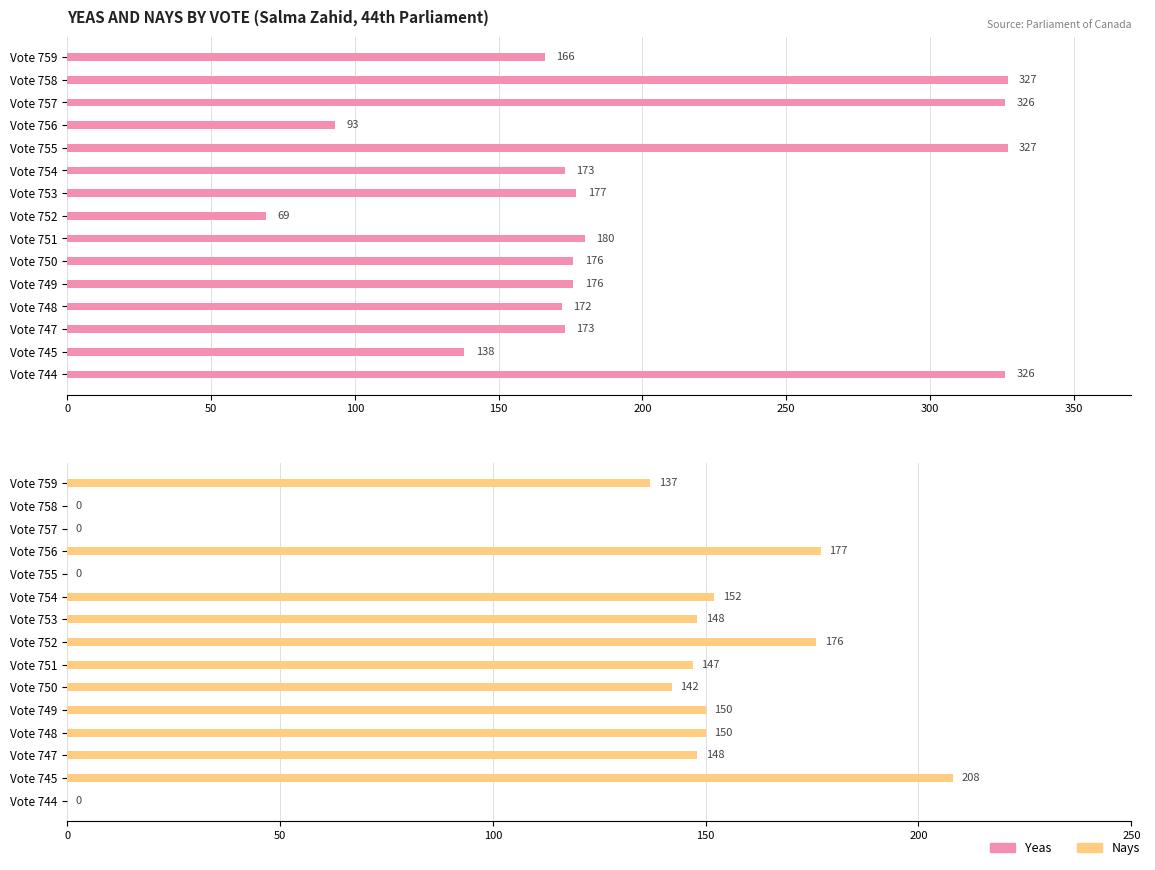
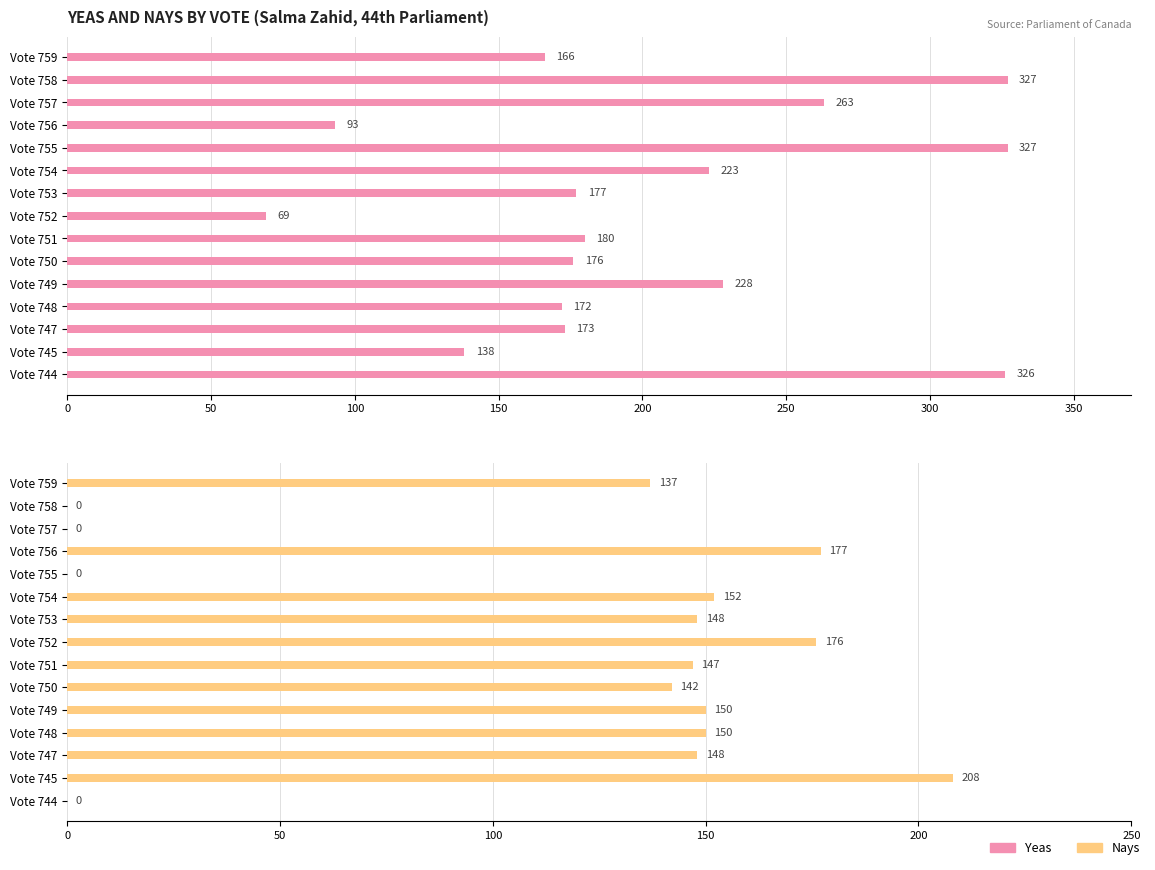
YEAS AND NAYS BY VOTE (Salma Zahid, 44th Parliament), Vote 757: 326 -> 263
YEAS AND NAYS BY VOTE (Salma Zahid, 44th Parliament), Vote 754: 173 -> 223
YEAS AND NAYS BY VOTE (Salma Zahid, 44th Parliament), Vote 749: 176 -> 228
